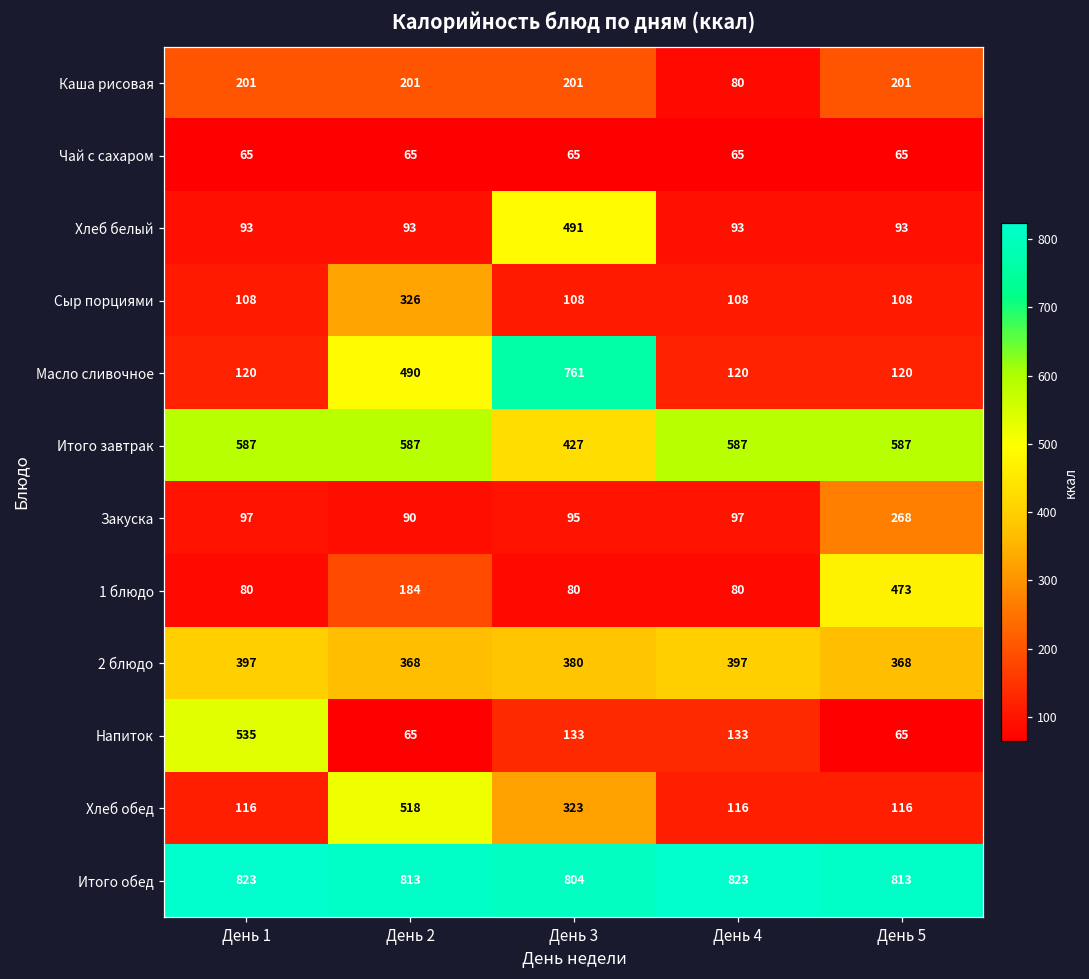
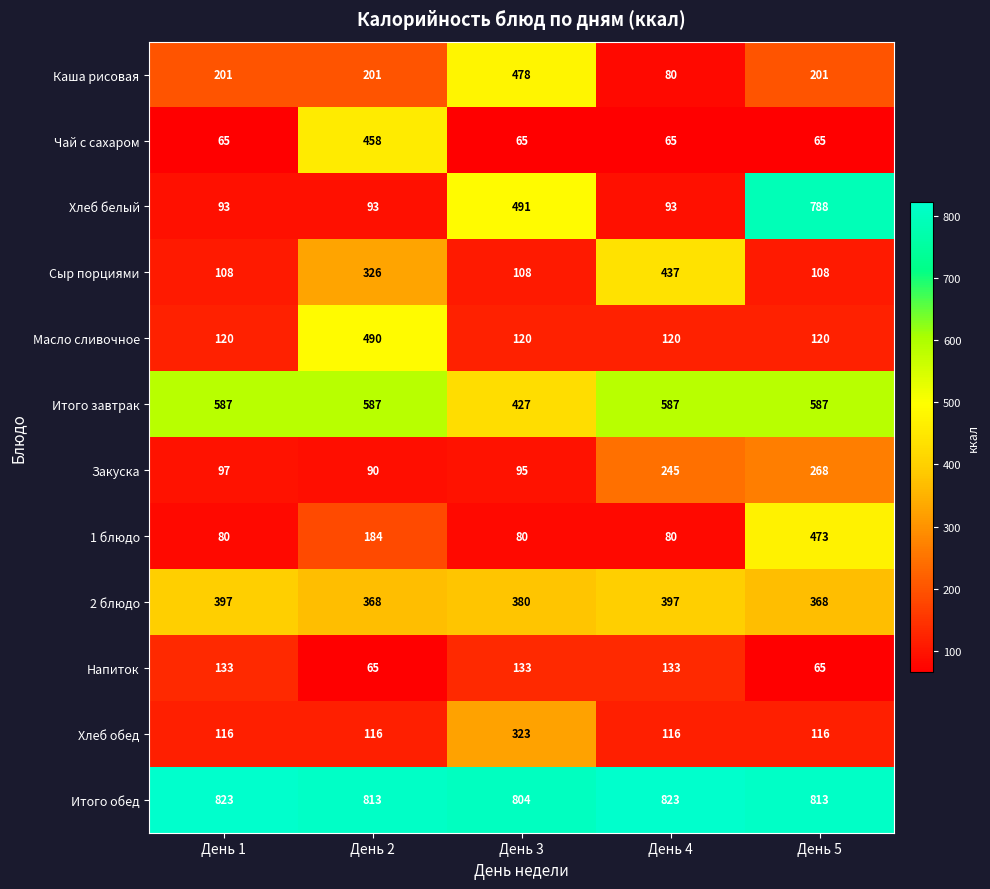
Каша рисовая, День 3: 201 -> 478
Чай с сахаром, День 2: 65 -> 458
Хлеб белый, День 5: 93 -> 788
Сыр порциями, День 4: 108 -> 437
Масло сливочное, День 3: 761 -> 120
Закуска, День 4: 97 -> 245
Напиток, День 1: 535 -> 133
Хлеб обед, День 2: 518 -> 116
